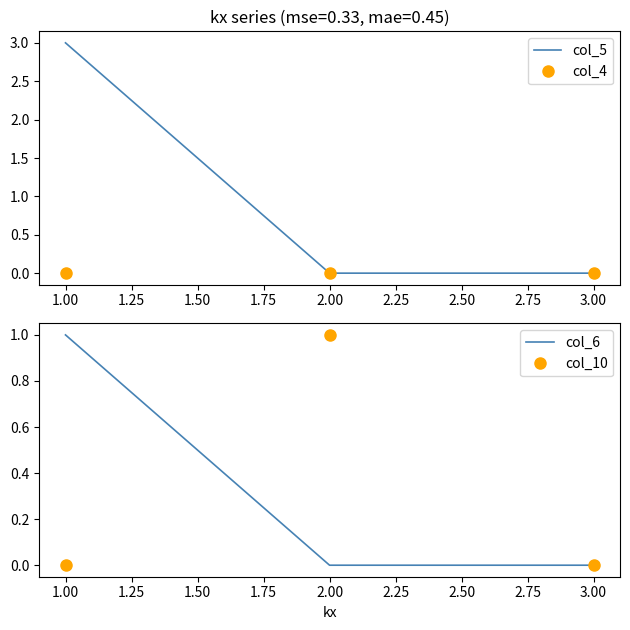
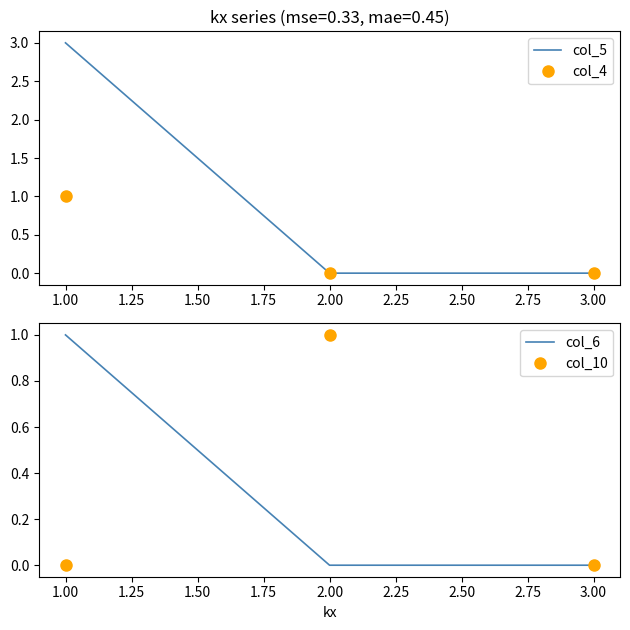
kx series (mse=0.33, mae=0.45), col_4, 1.00: 0 -> 1
